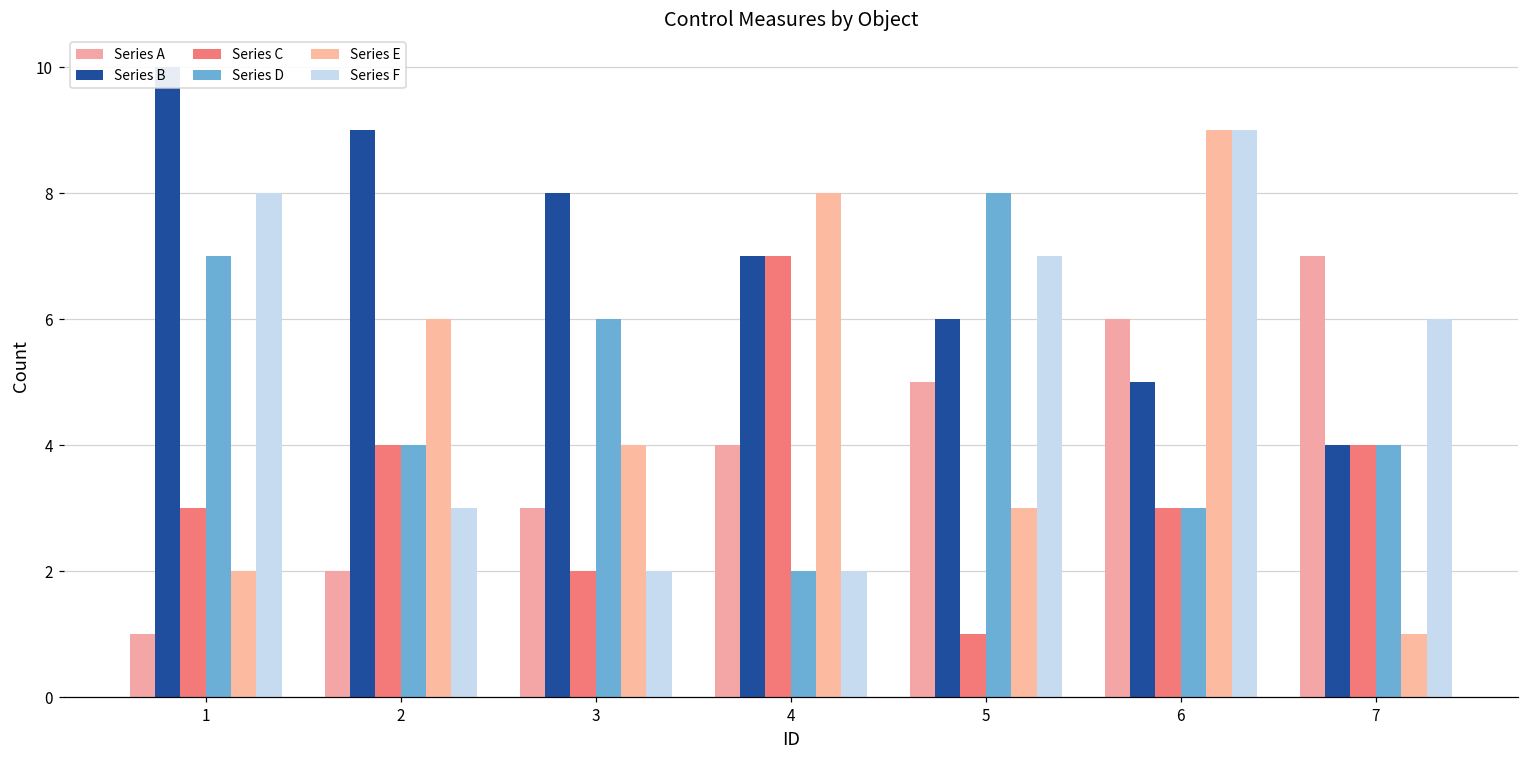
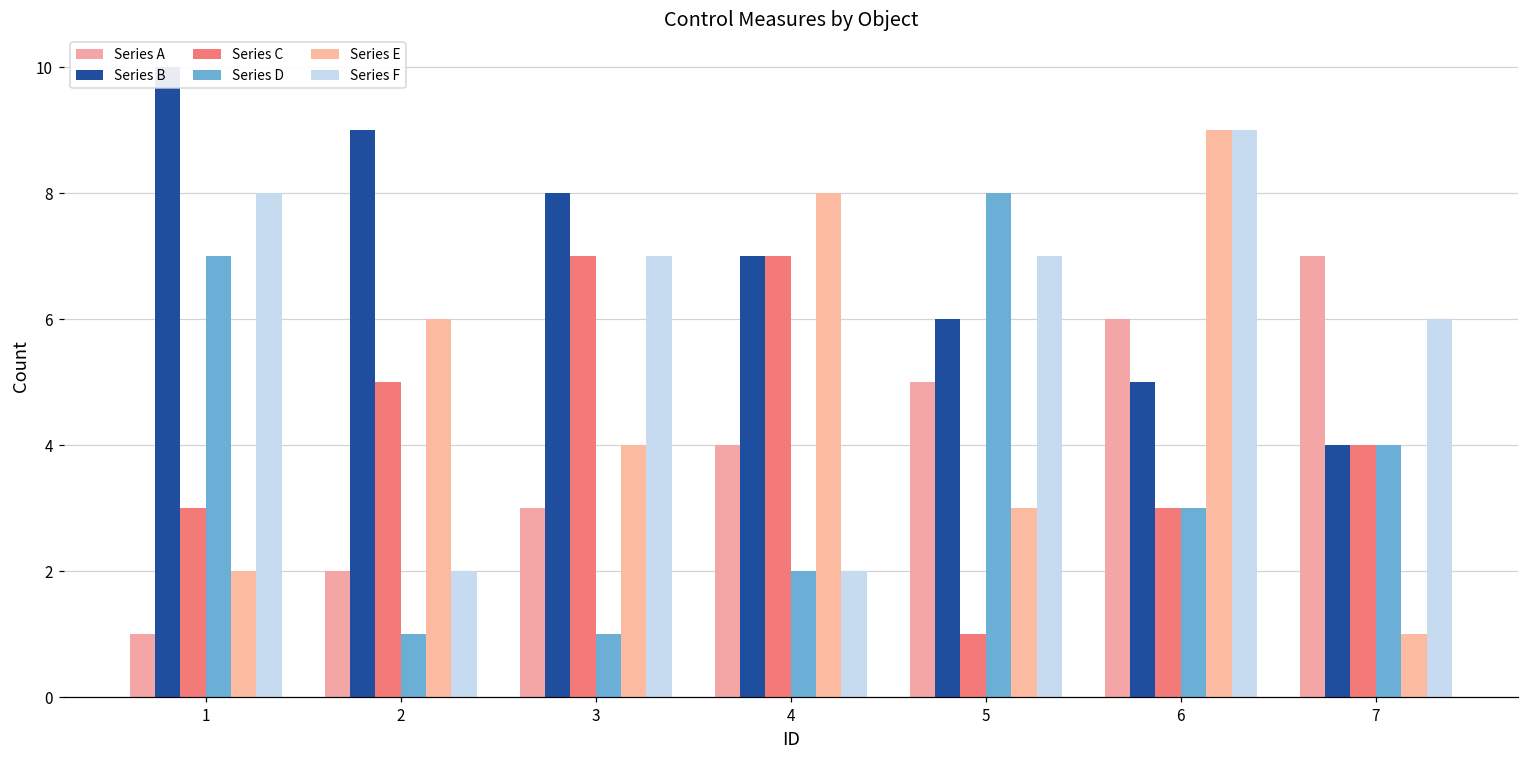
Series C, 2: 4 -> 5
Series D, 2: 4 -> 1
Series F, 2: 3 -> 2
Series C, 3: 2 -> 7
Series D, 3: 6 -> 1
Series F, 3: 2 -> 7
